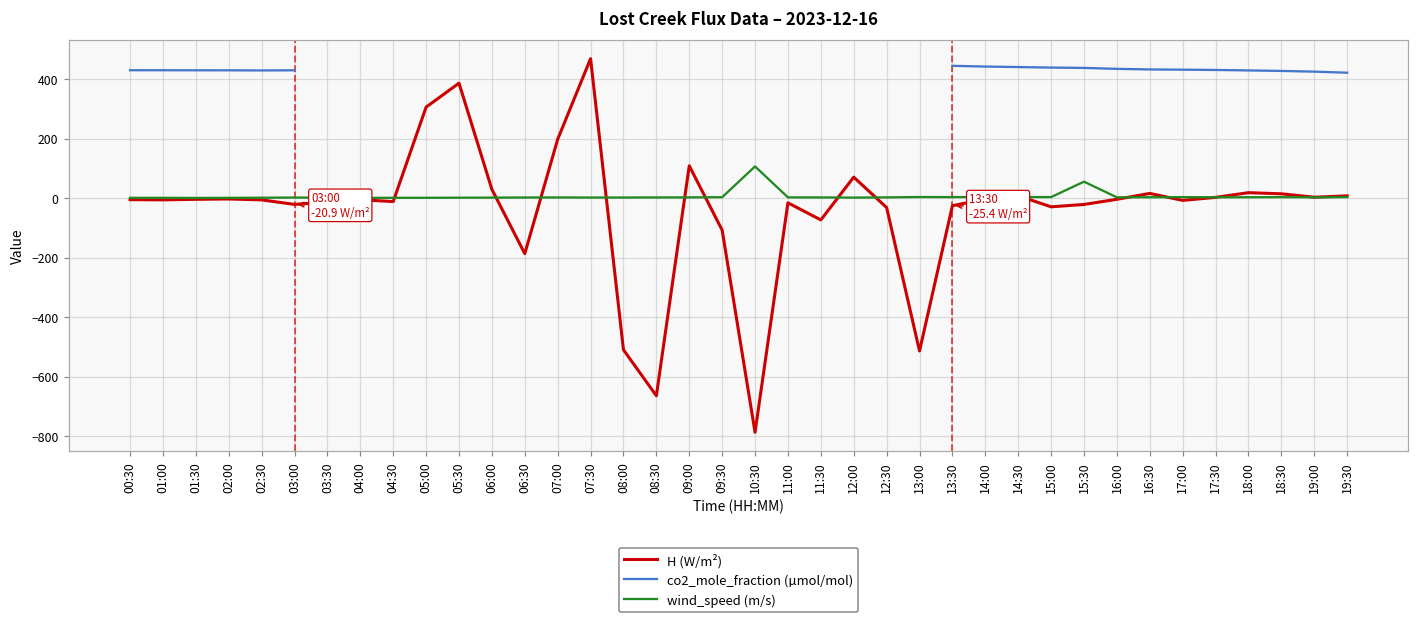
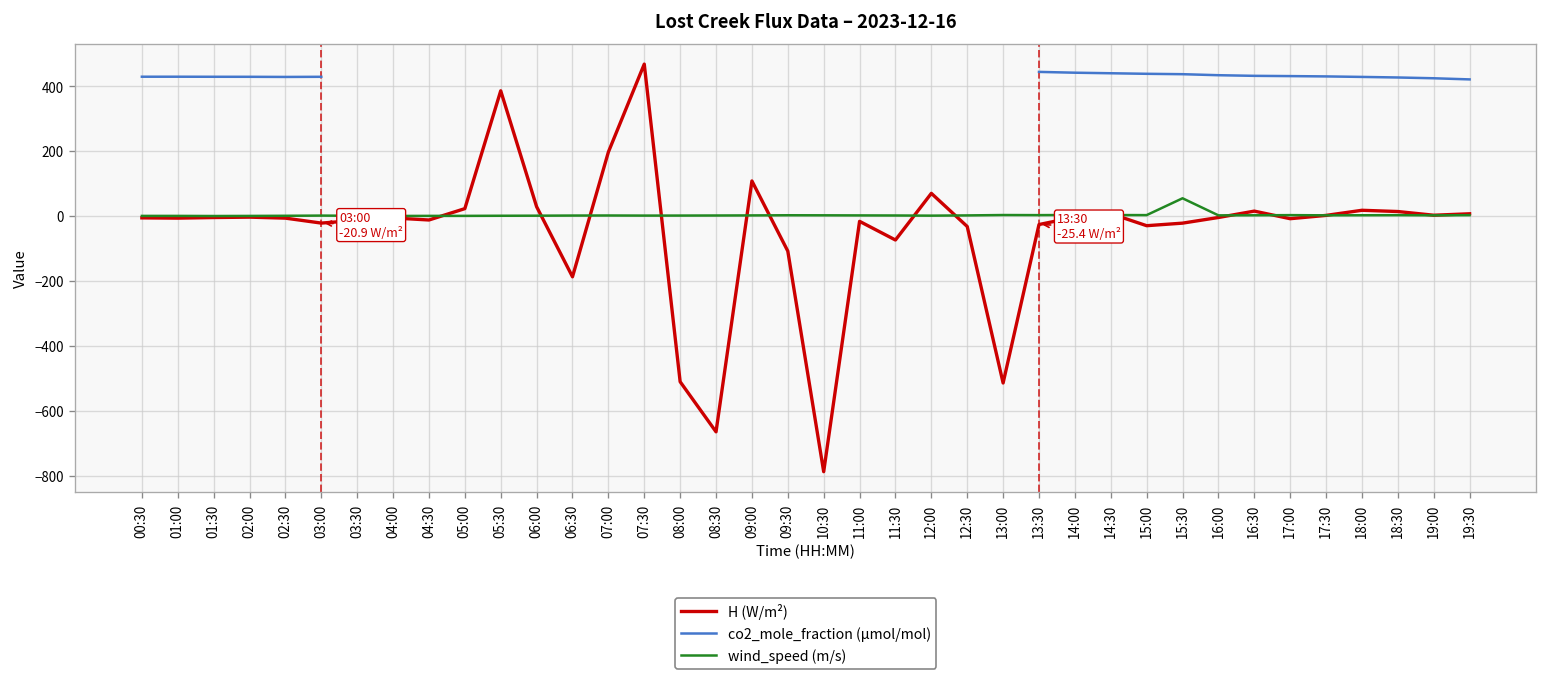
H (W/m²), 05:00: 310 -> 20
wind_speed (m/s), 10:30: 110 -> 0
